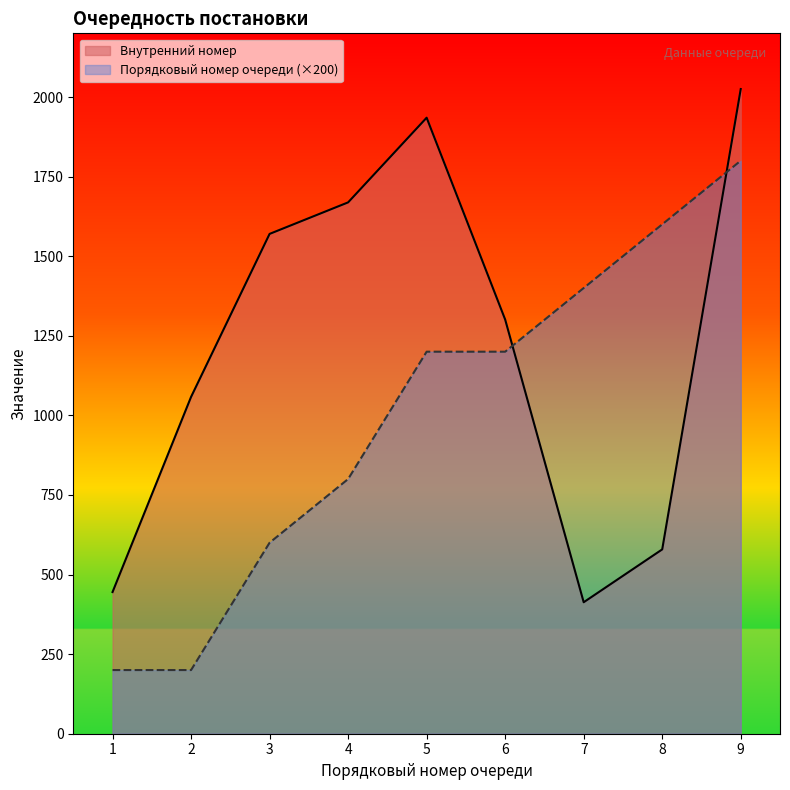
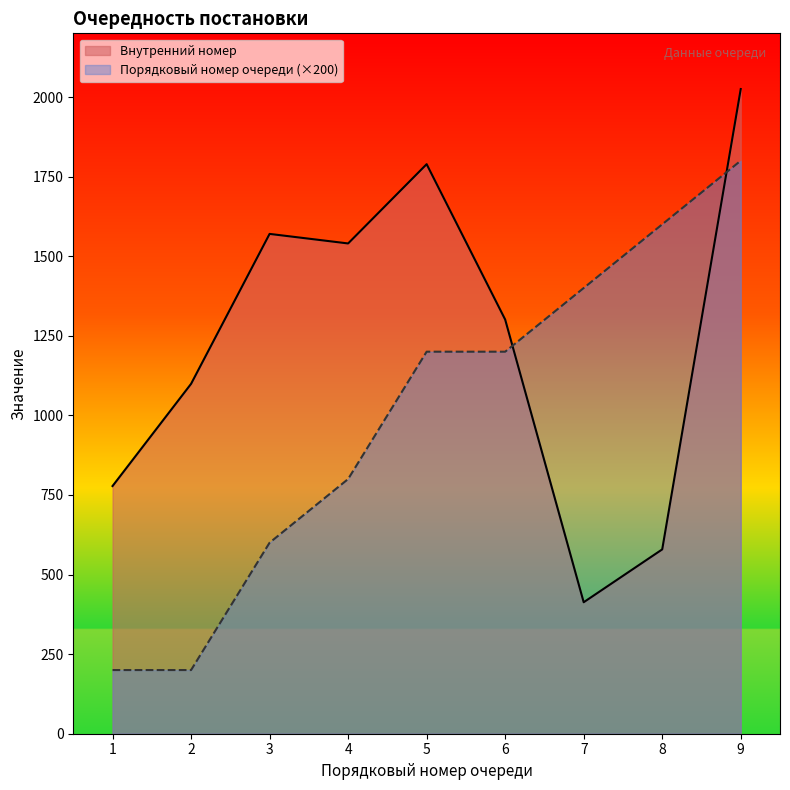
Внутренний номер, 1: 450 -> 780
Внутренний номер, 2: 1060 -> 1100
Внутренний номер, 4: 1670 -> 1540
Внутренний номер, 5: 1940 -> 1790
